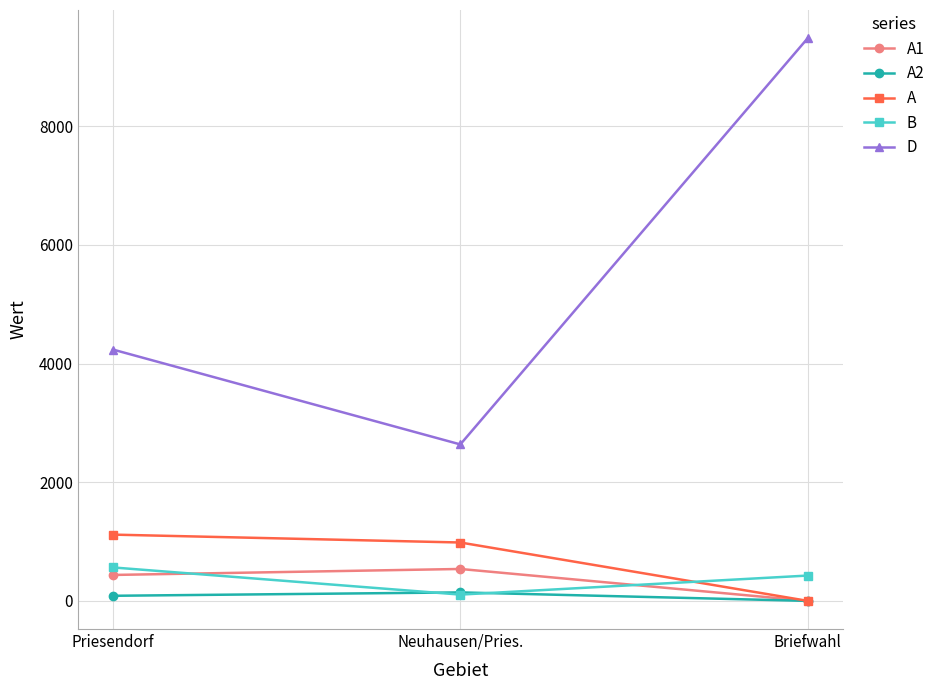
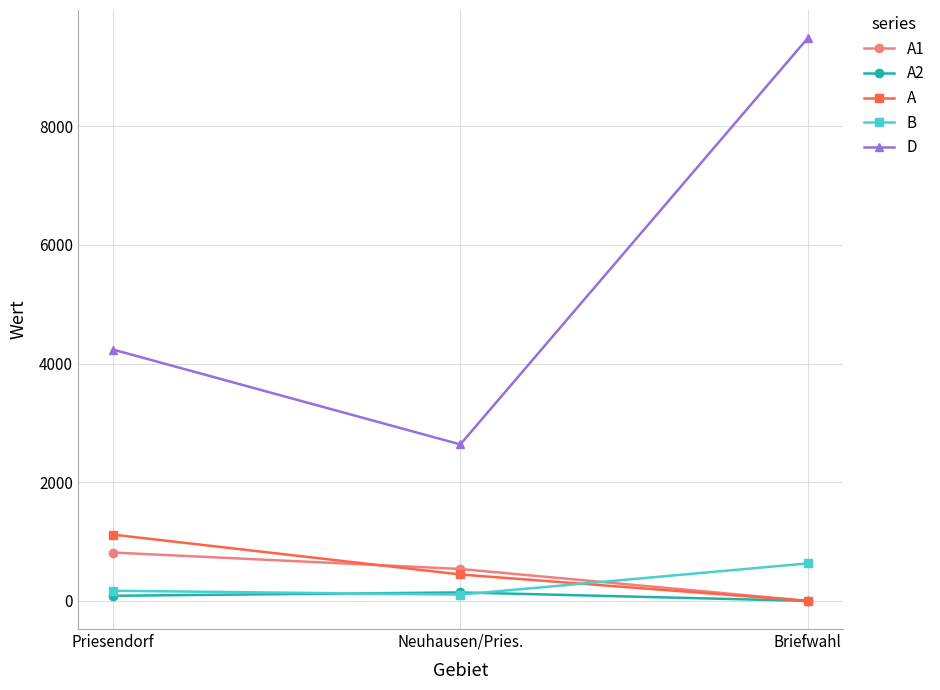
A1, Priesendorf: 400 -> 800
B, Priesendorf: 600 -> 200
A, Neuhausen/Pries.: 1000 -> 400
B, Briefwahl: 400 -> 600
